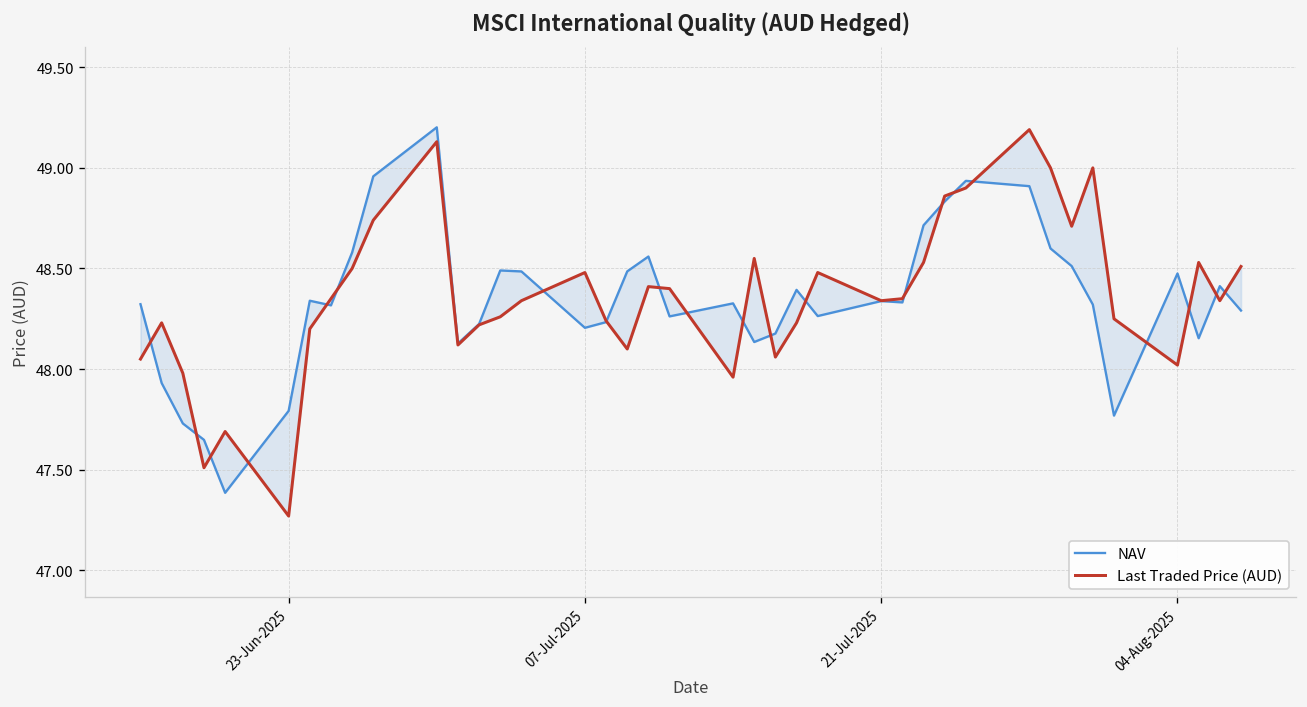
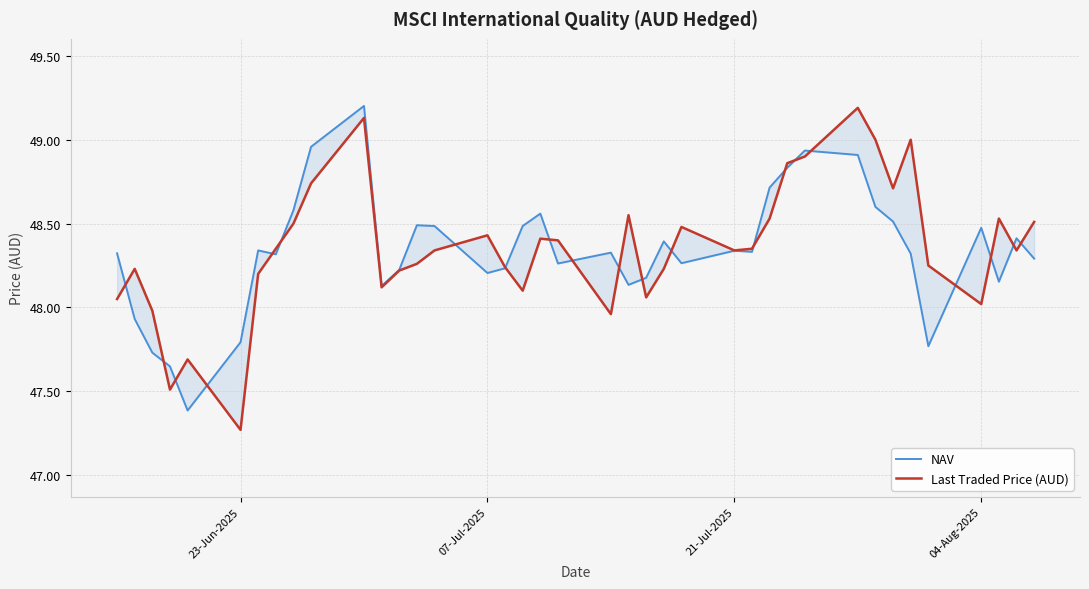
Last Traded Price (AUD), 07-Jul-2025: 48.48 -> 48.43
